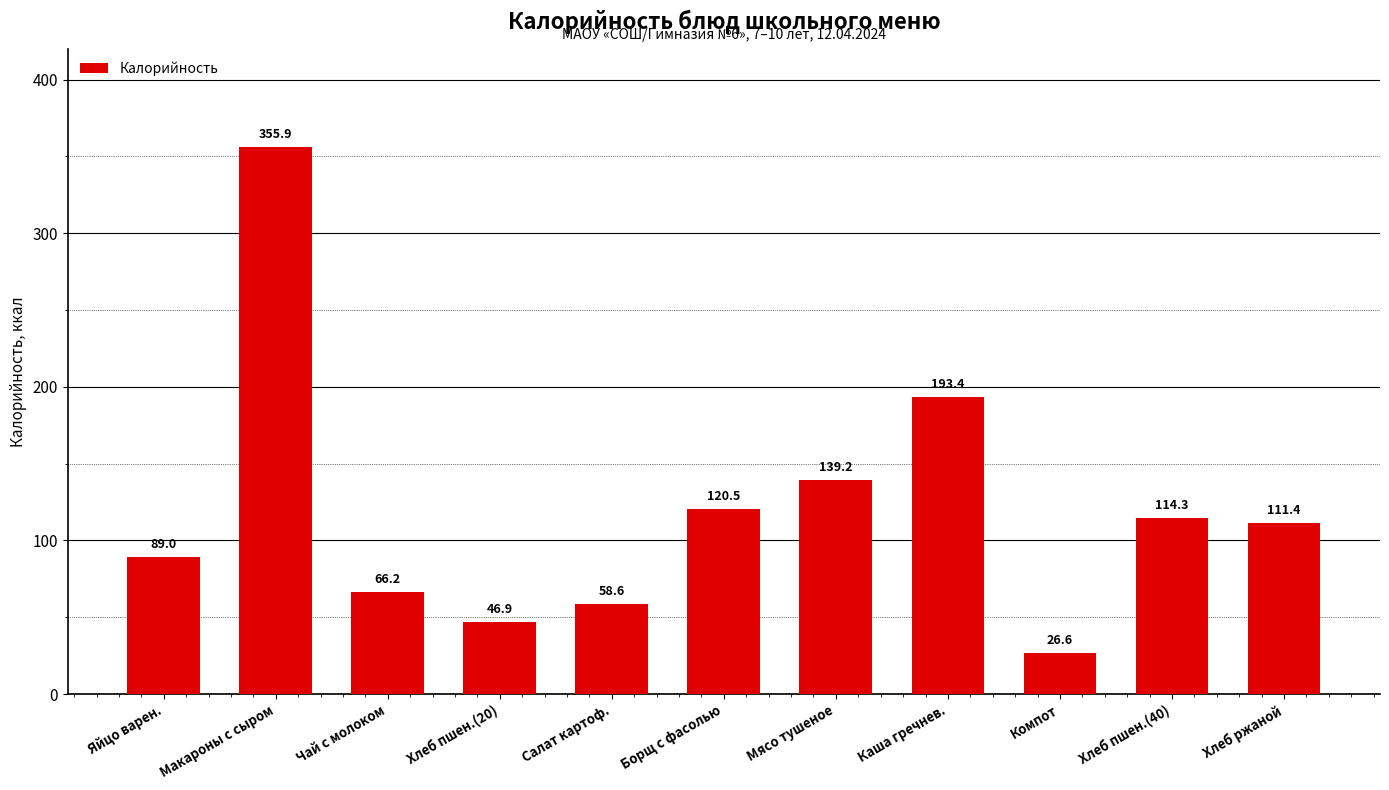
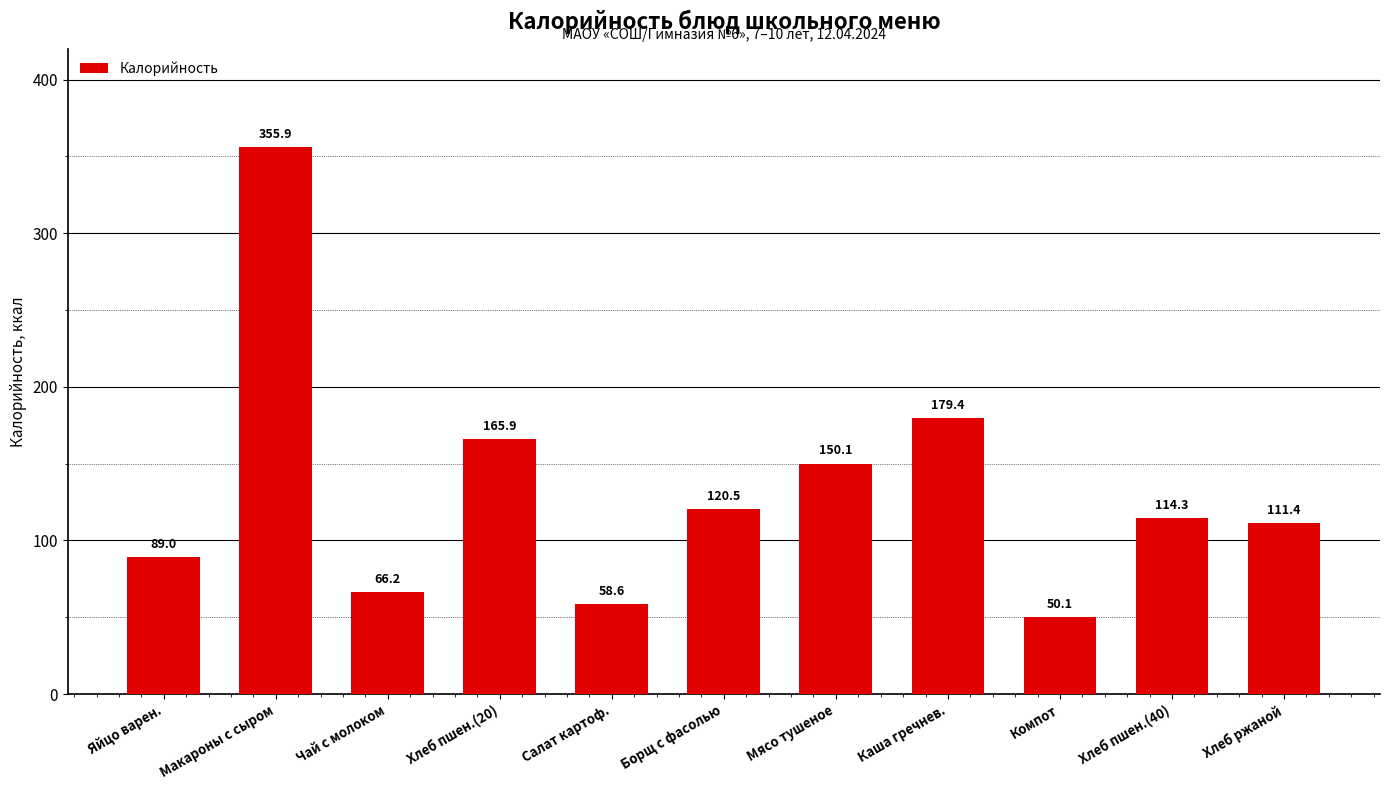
Хлеб пшен.(20): 46.9 -> 165.9
Мясо тушеное: 139.2 -> 150.1
Каша гречнев.: 193.4 -> 179.4
Компот: 26.6 -> 50.1
